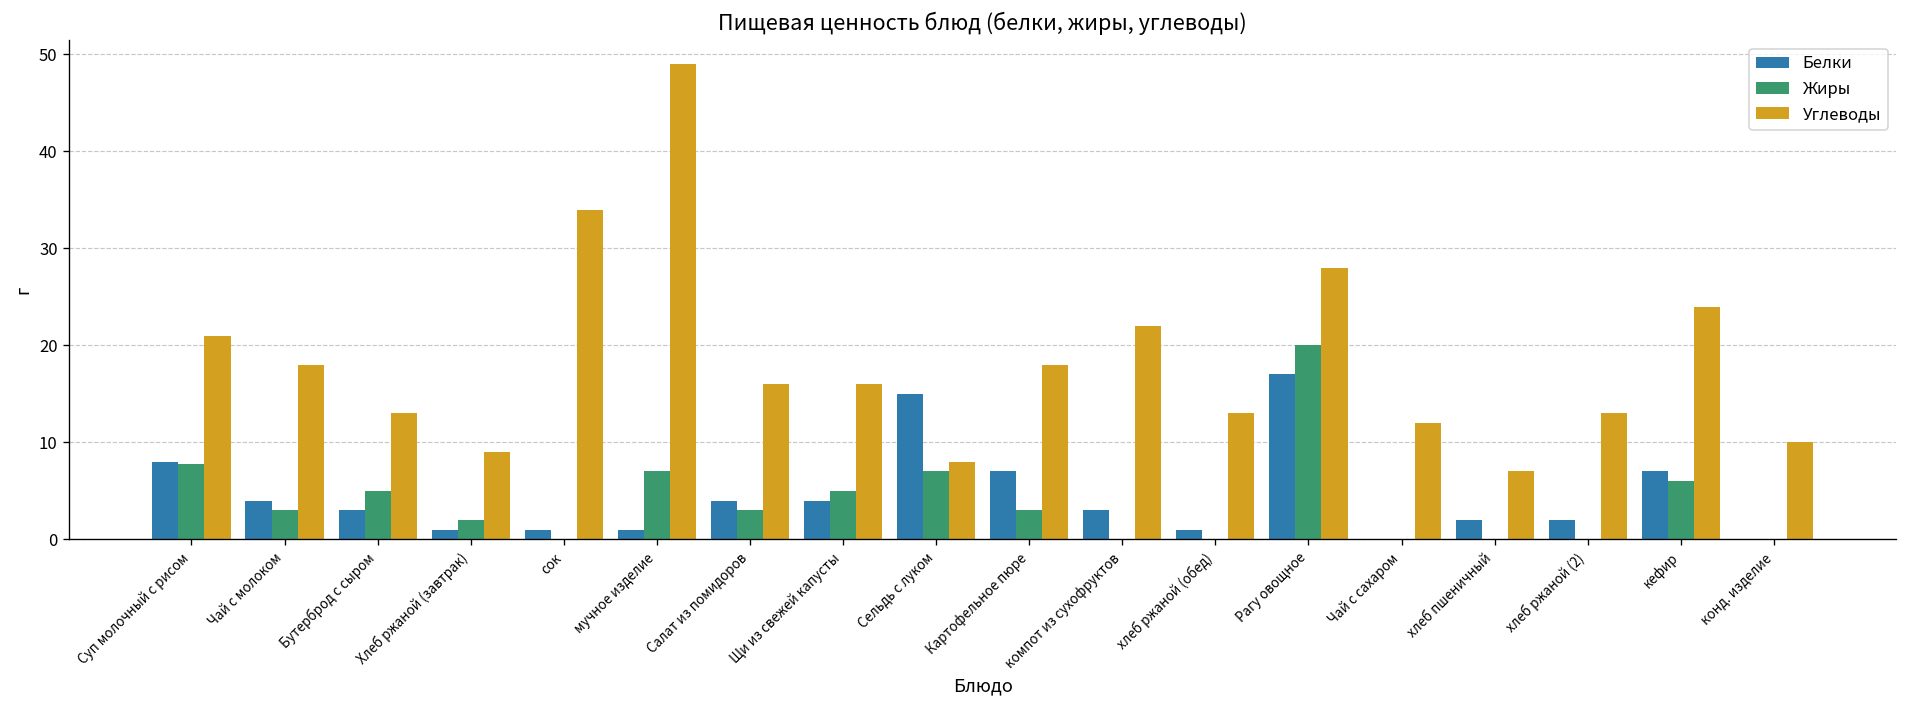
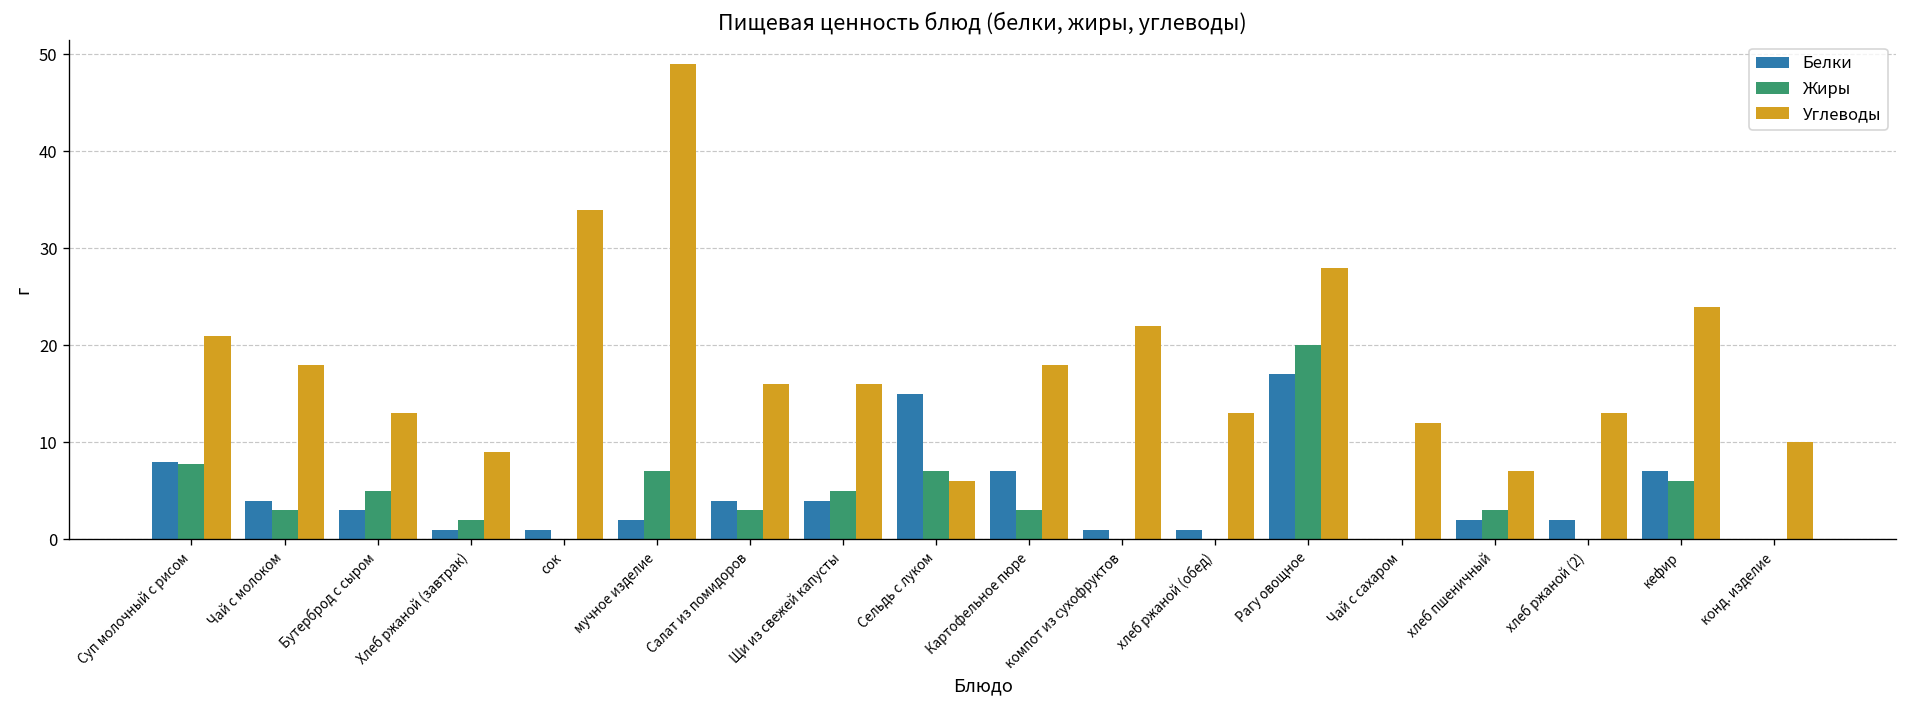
Белки, мучное изделие: 1 -> 2
Углеводы, Сельдь с луком: 8 -> 6
Белки, компот из сухофруктов: 3 -> 1
Жиры, хлеб пшеничный: 0 -> 3
